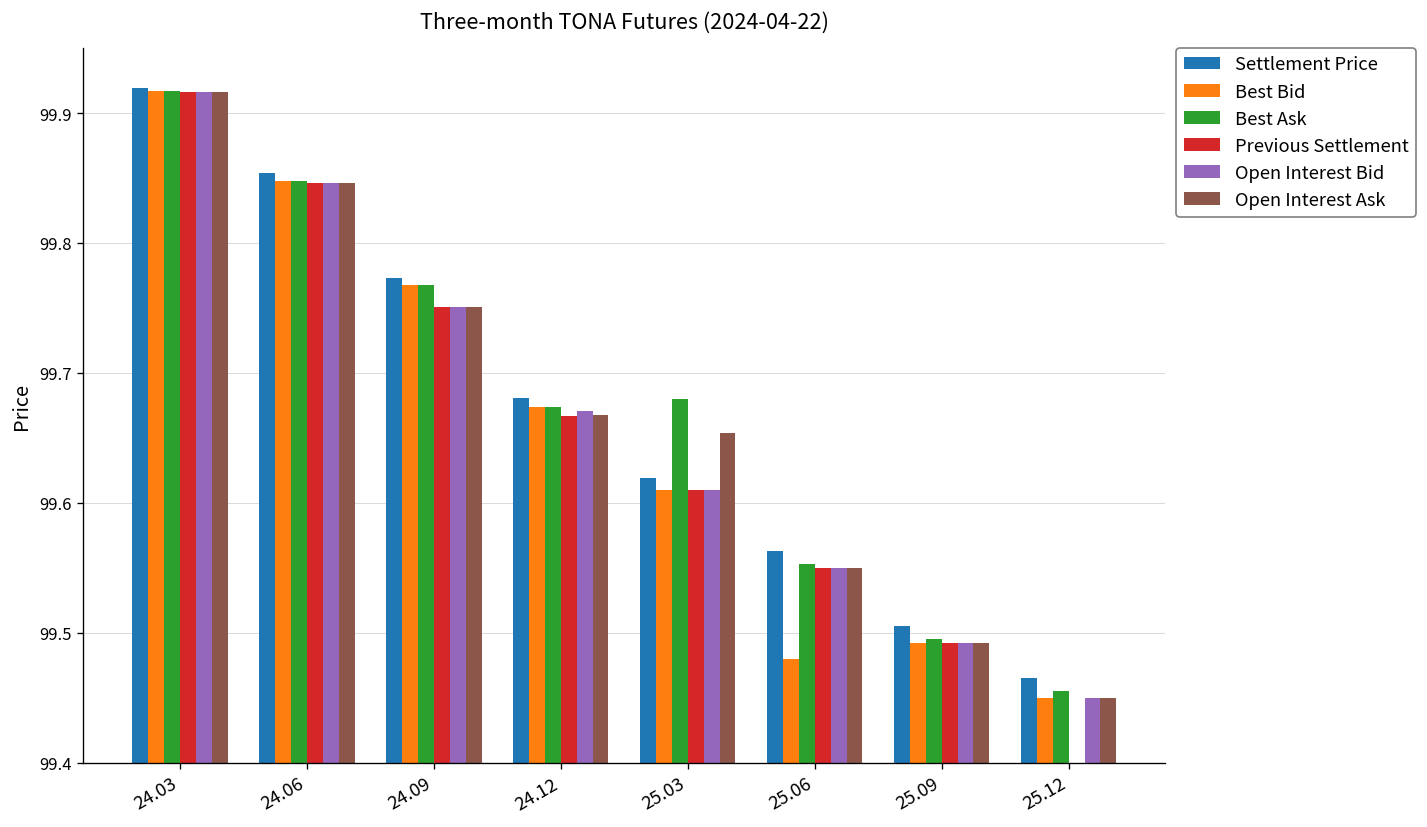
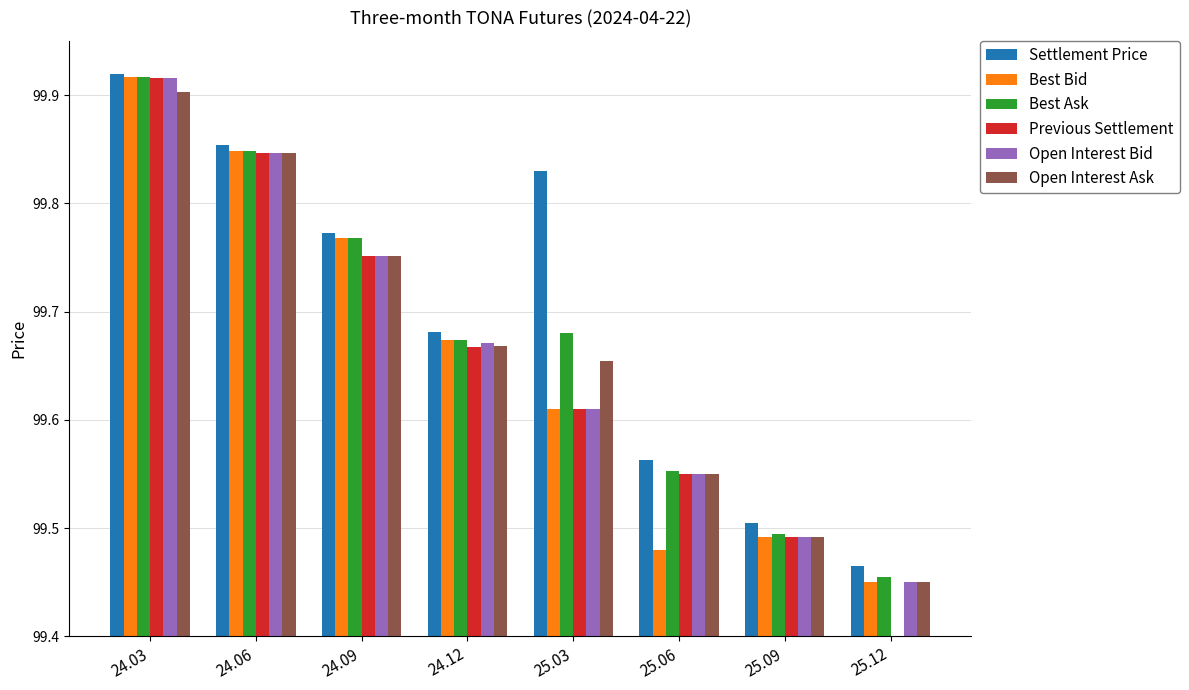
Open Interest Ask, 24.03: 99.916 -> 99.903
Settlement Price, 25.03: 99.619 -> 99.830
